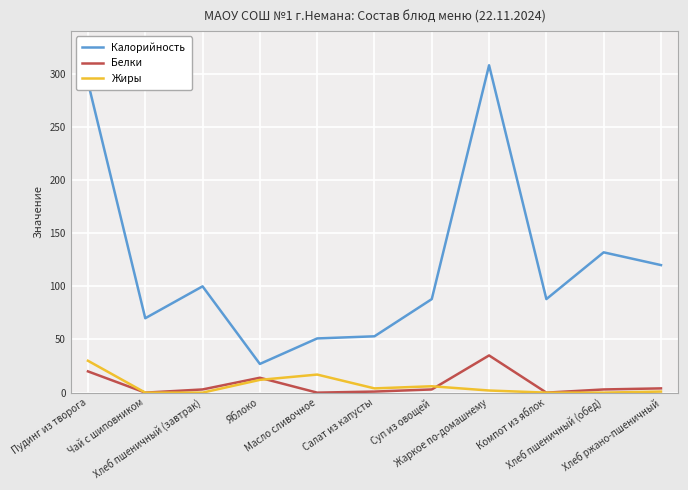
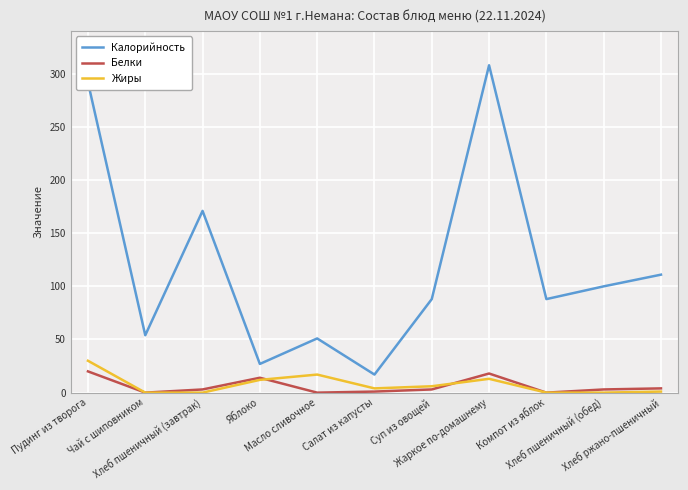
Калорийность, Чай с шиповником: 70 -> 54
Калорийность, Хлеб пшеничный (завтрак): 100 -> 171
Калорийность, Салат из капусты: 53 -> 17
Белки, Жаркое по-домашнему: 35 -> 18
Жиры, Жаркое по-домашнему: 2 -> 13
Калорийность, Хлеб пшеничный (обед): 132 -> 100
Калорийность, Хлеб ржано-пшеничный: 120 -> 111
